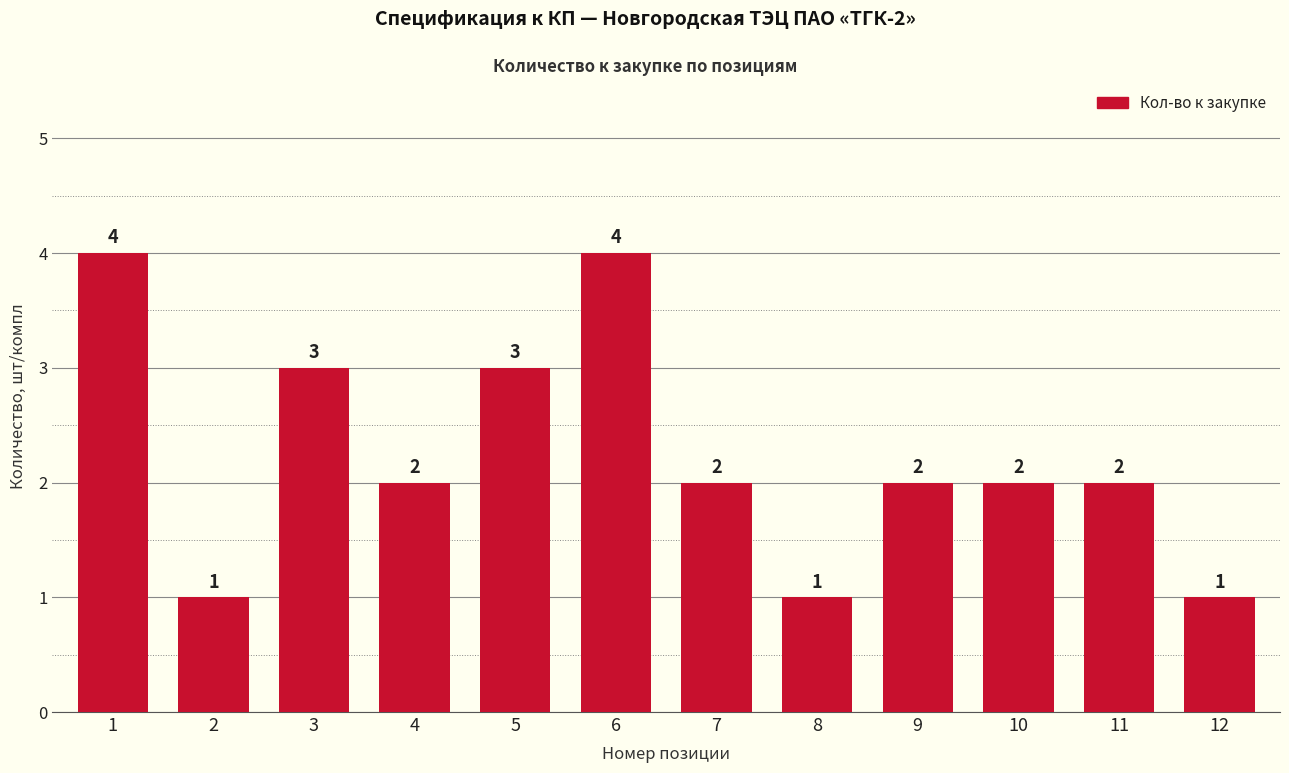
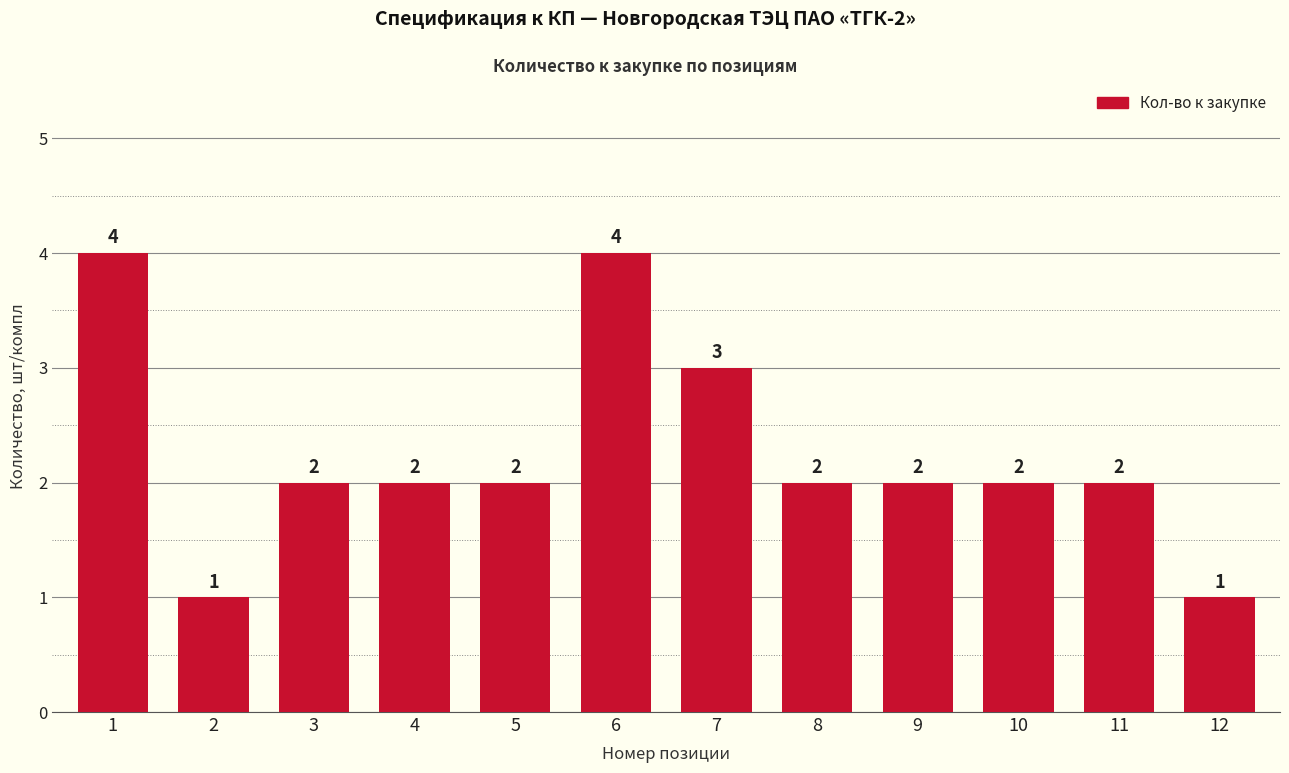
3: 3 -> 2
5: 3 -> 2
7: 2 -> 3
8: 1 -> 2
